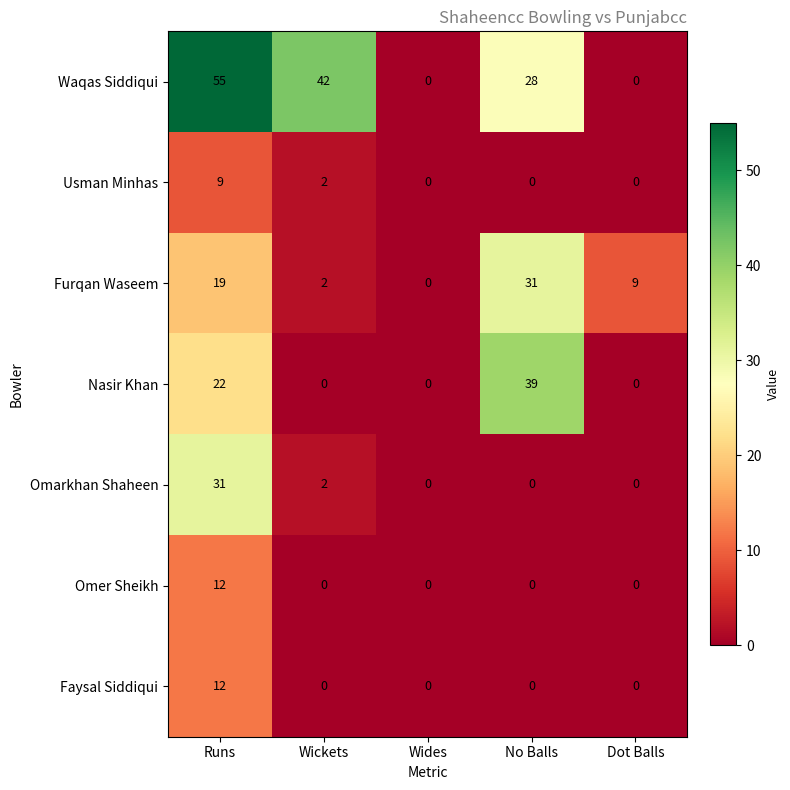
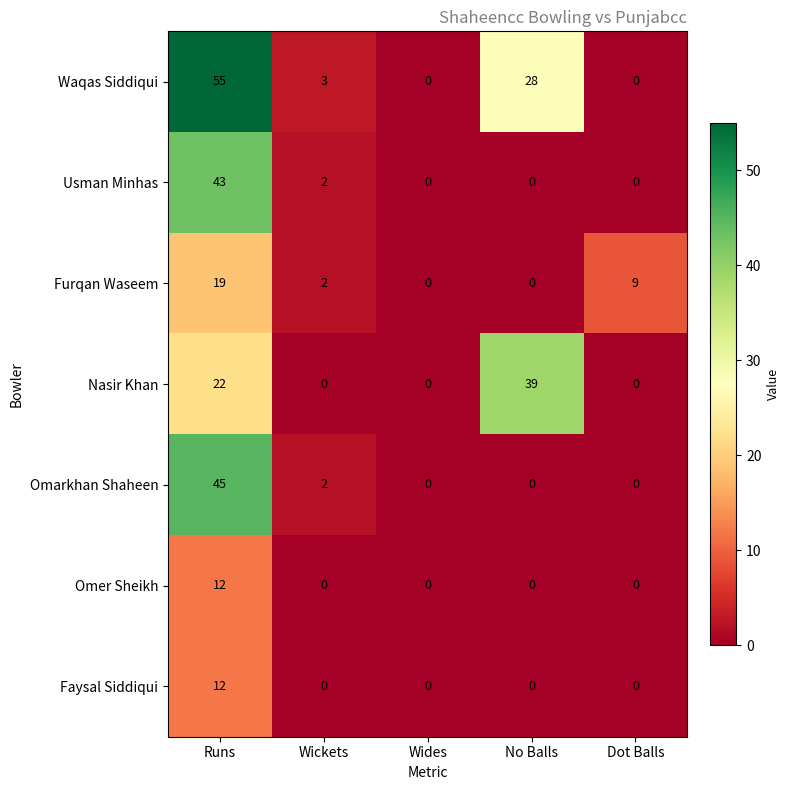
Waqas Siddiqui, Wickets: 42 -> 3
Usman Minhas, Runs: 9 -> 43
Furqan Waseem, No Balls: 31 -> 0
Omarkhan Shaheen, Runs: 31 -> 45
